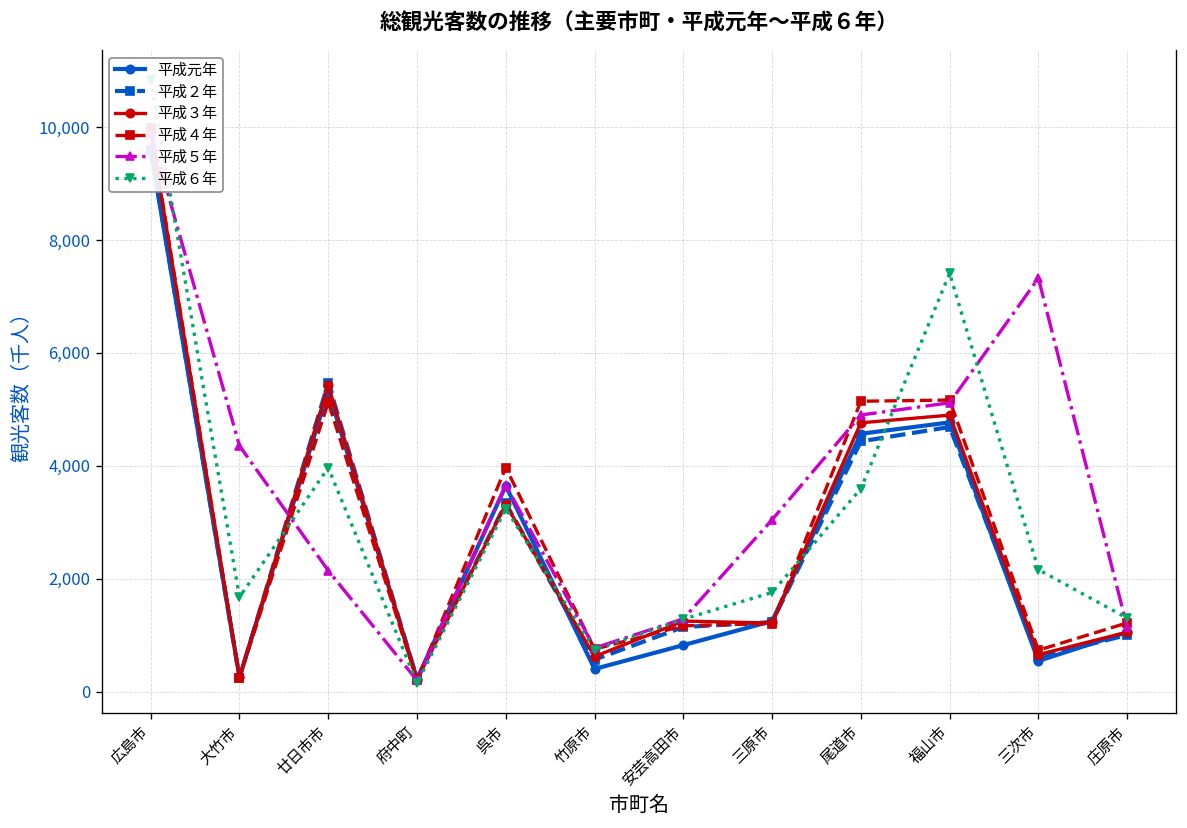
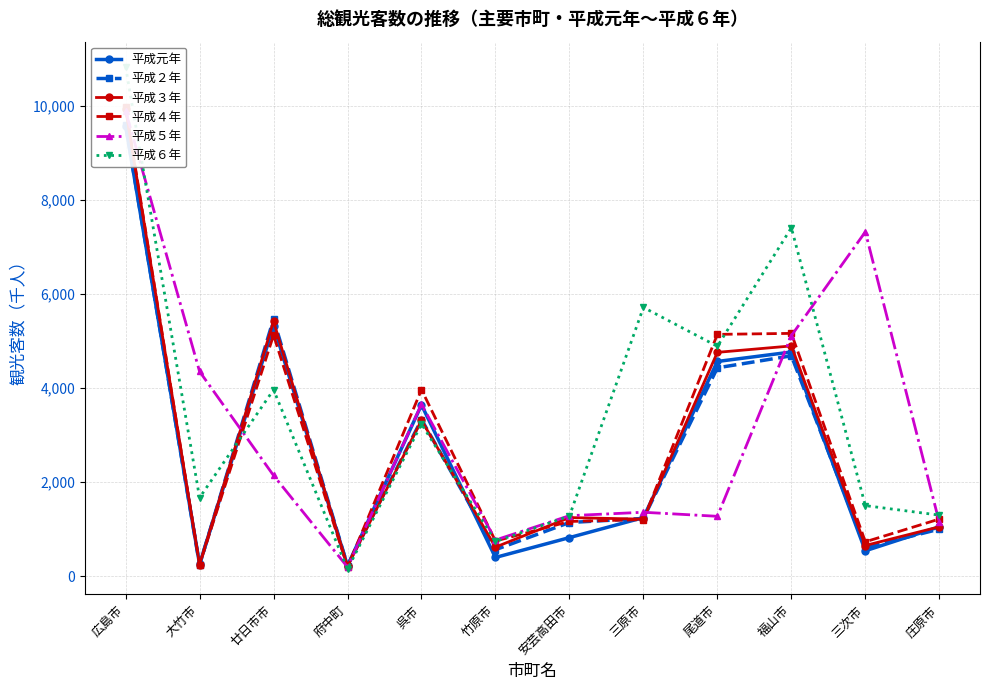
平成５年, 三原市: 3,000 -> 1,400
平成６年, 三原市: 1,800 -> 5,700
平成５年, 尾道市: 4,900 -> 1,300
平成６年, 尾道市: 3,600 -> 4,900
平成６年, 三次市: 2,200 -> 1,500
